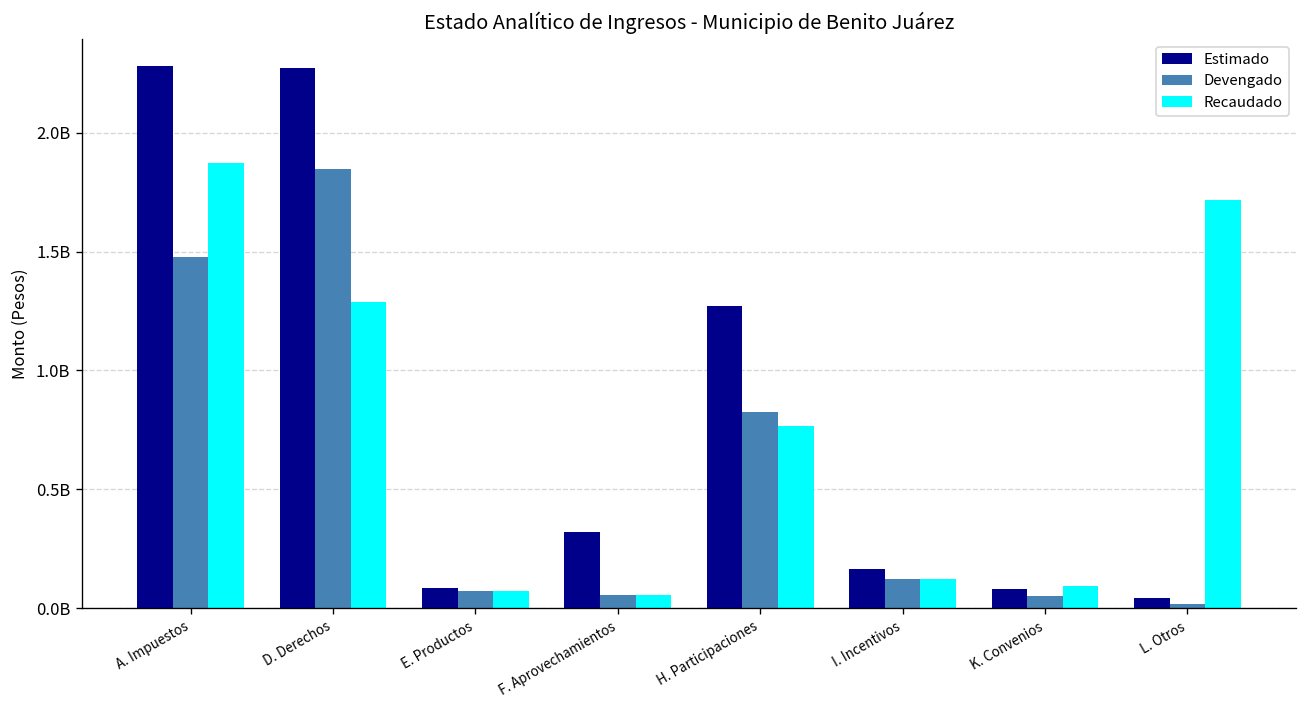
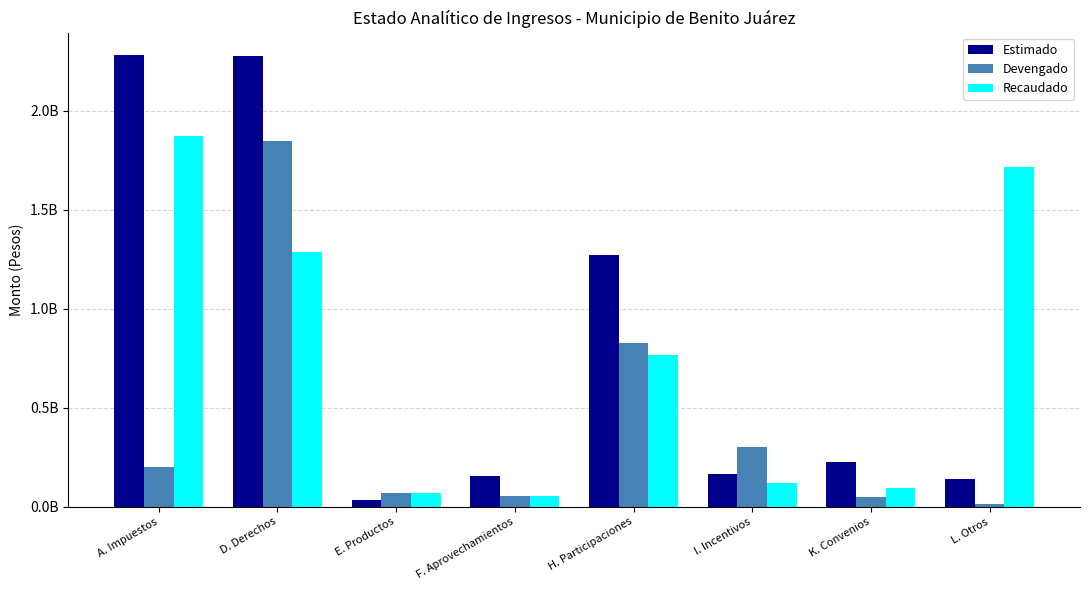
Devengado, A. Impuestos: 1480000000 -> 200000000
Estimado, E. Productos: 80000000 -> 40000000
Estimado, F. Aprovechamientos: 320000000 -> 160000000
Devengado, I. Incentivos: 120000000 -> 300000000
Estimado, K. Convenios: 80000000 -> 230000000
Estimado, L. Otros: 40000000 -> 140000000
